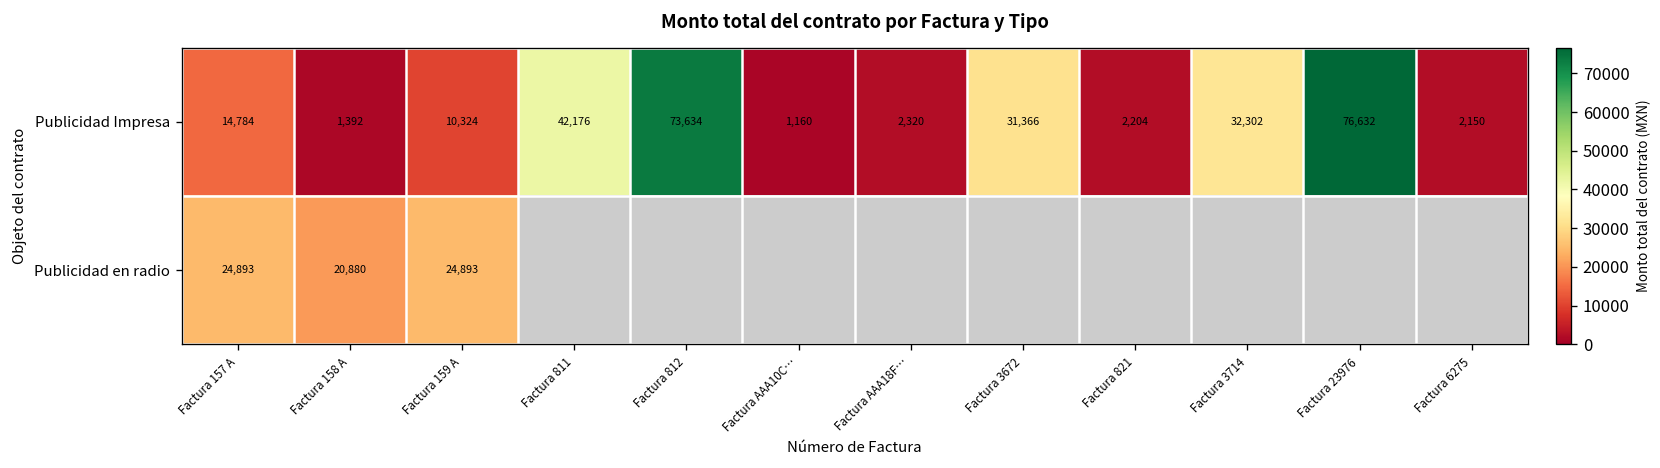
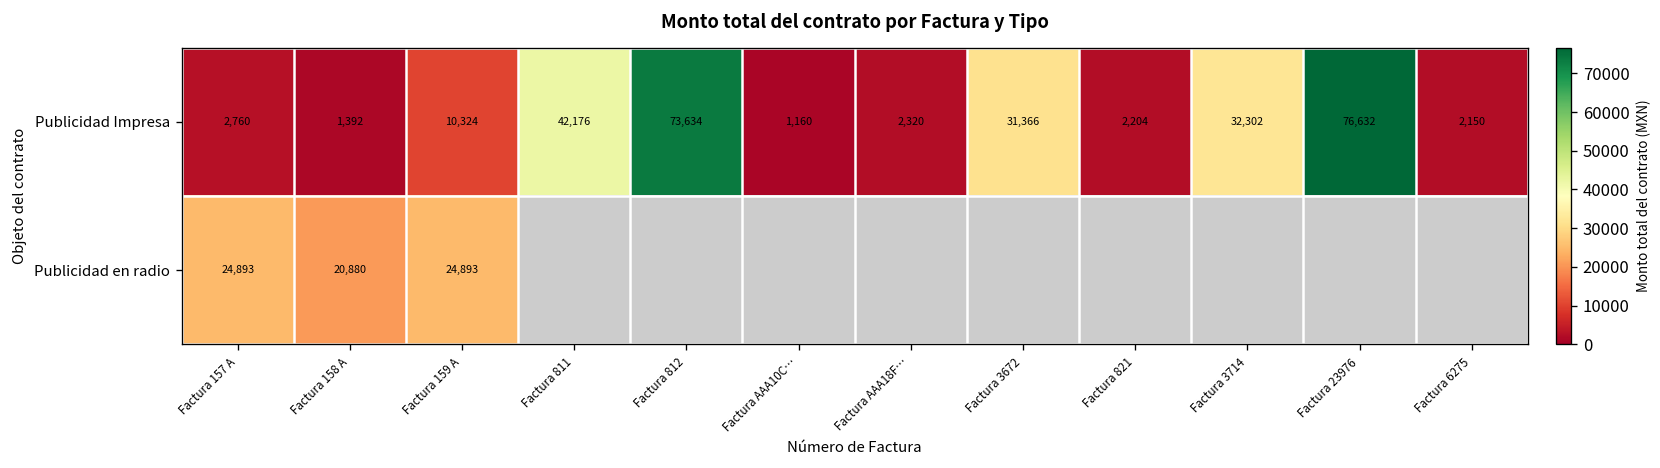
Publicidad Impresa, Factura 157 A: 14,784 -> 2,760
